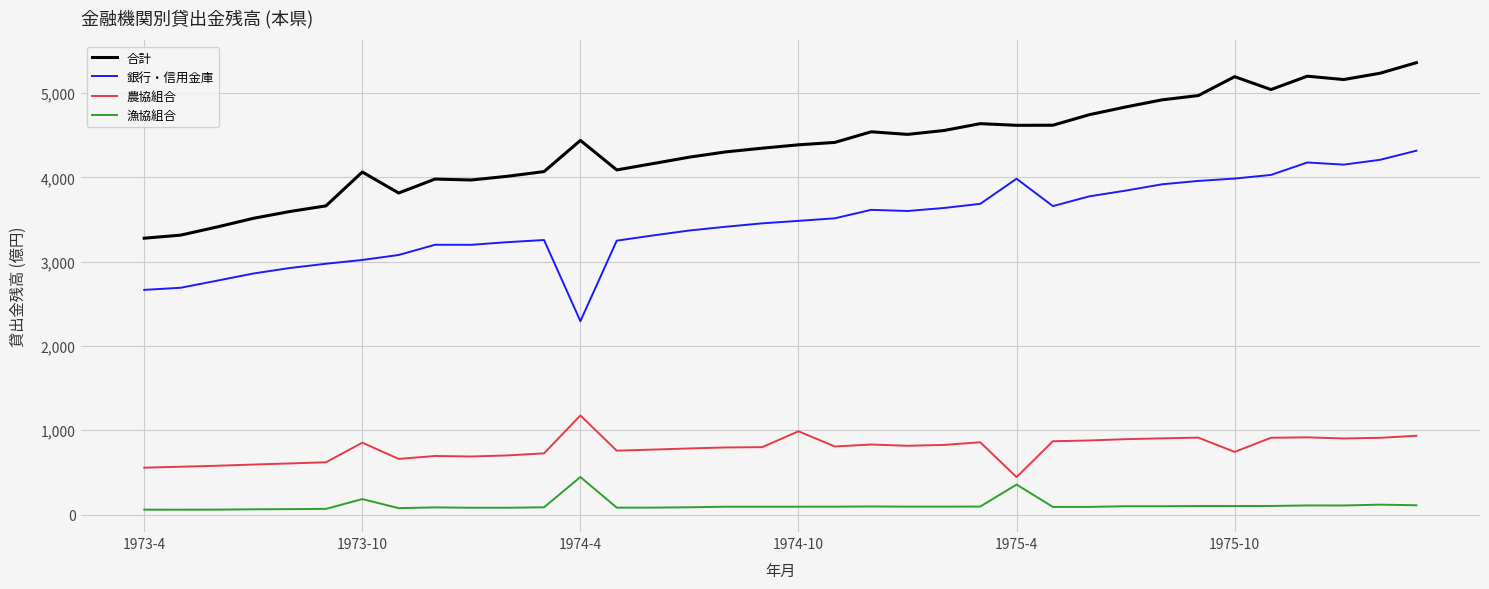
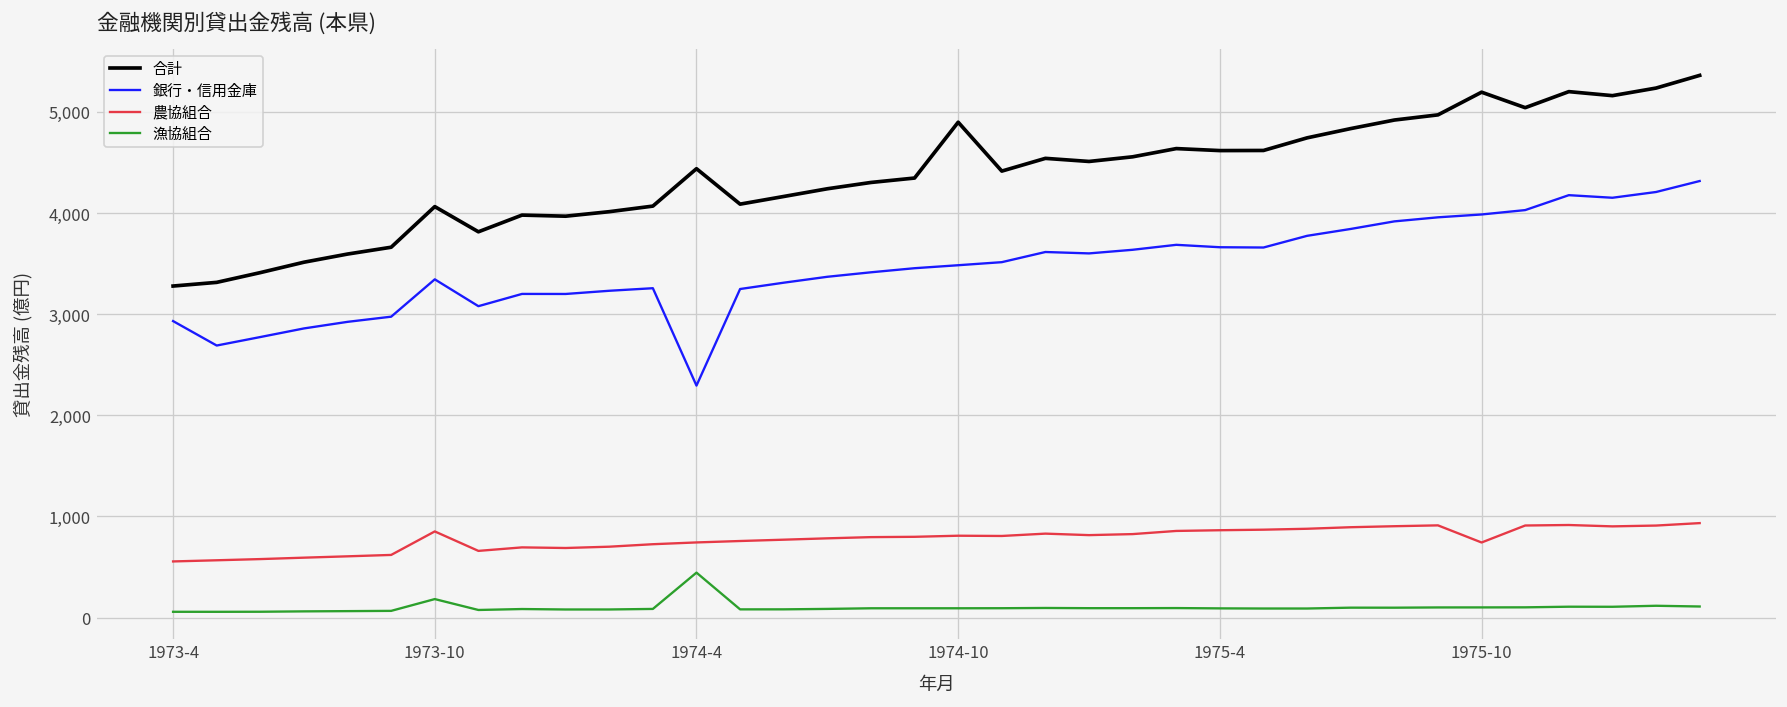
銀行・信用金庫, 1973-4: 2,700 -> 2,900
銀行・信用金庫, 1973-10: 3,000 -> 3,300
農協組合, 1974-4: 1,200 -> 700
合計, 1974-10: 4,400 -> 4,900
農協組合, 1974-10: 1,000 -> 800
銀行・信用金庫, 1975-4: 4,000 -> 3,700
農協組合, 1975-4: 400 -> 900
漁協組合, 1975-4: 400 -> 100
